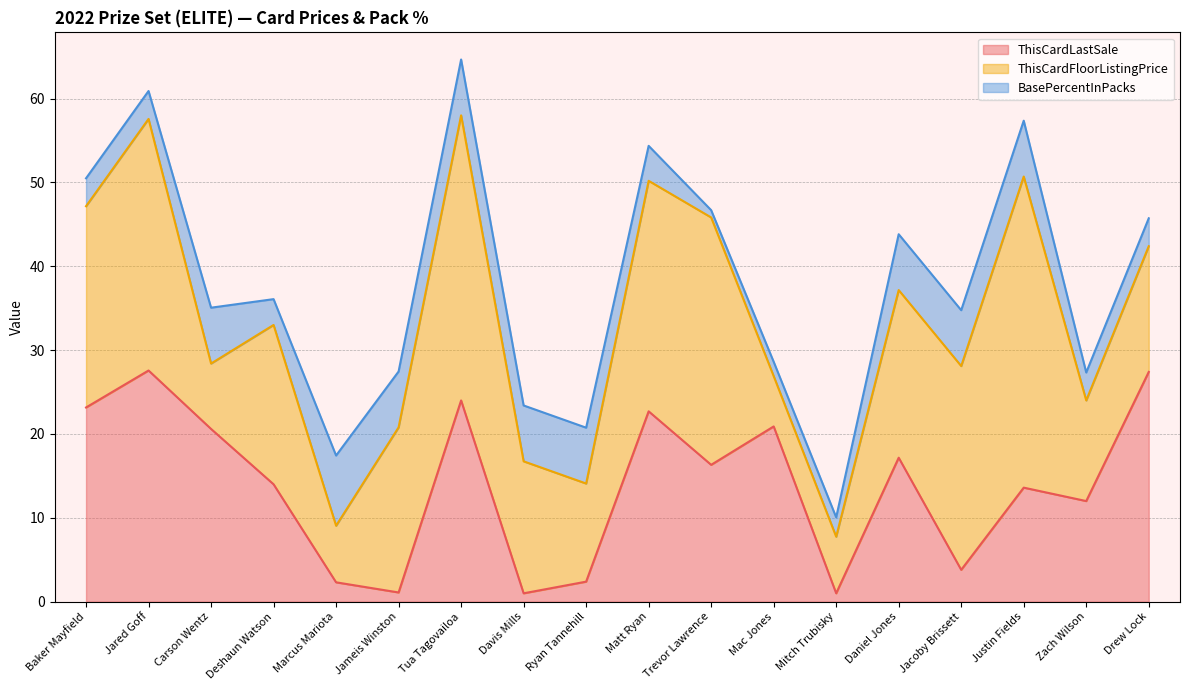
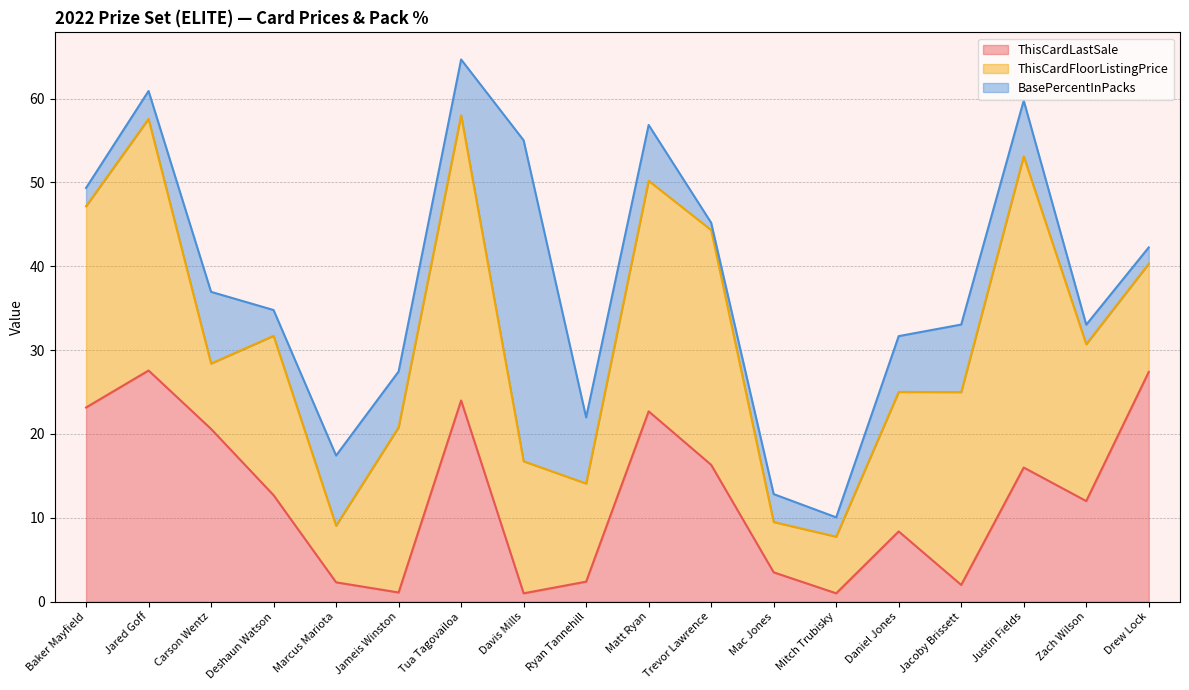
BasePercentInPacks, Baker Mayfield: 3 -> 2
BasePercentInPacks, Carson Wentz: 7 -> 9
ThisCardLastSale, Deshaun Watson: 14 -> 13
BasePercentInPacks, Davis Mills: 7 -> 38
BasePercentInPacks, Ryan Tannehill: 7 -> 8
BasePercentInPacks, Matt Ryan: 4 -> 7
ThisCardFloorListingPrice, Trevor Lawrence: 30 -> 28
ThisCardLastSale, Mac Jones: 21 -> 4
BasePercentInPacks, Mac Jones: 2 -> 3
ThisCardLastSale, Daniel Jones: 17 -> 8
ThisCardFloorListingPrice, Daniel Jones: 20 -> 17
ThisCardLastSale, Jacoby Brissett: 4 -> 2
ThisCardFloorListingPrice, Jacoby Brissett: 24 -> 23
BasePercentInPacks, Jacoby Brissett: 7 -> 8
ThisCardLastSale, Justin Fields: 14 -> 16
ThisCardFloorListingPrice, Zach Wilson: 12 -> 19
BasePercentInPacks, Zach Wilson: 3 -> 2
ThisCardFloorListingPrice, Drew Lock: 15 -> 13
BasePercentInPacks, Drew Lock: 3 -> 2
